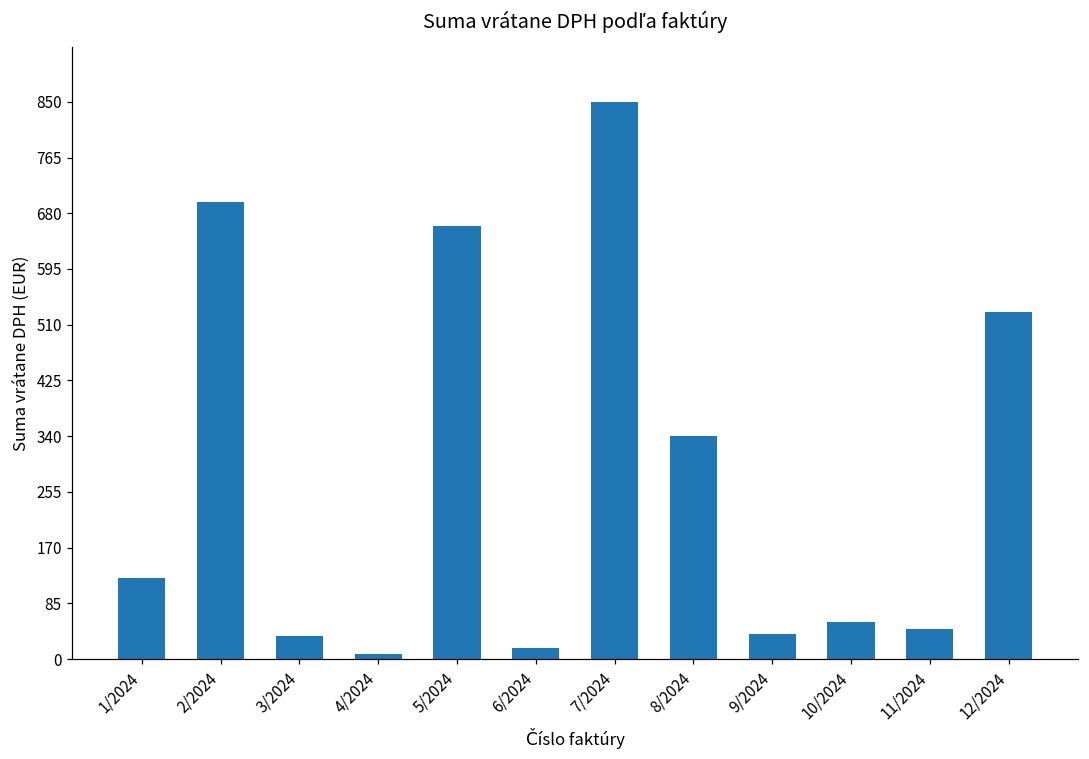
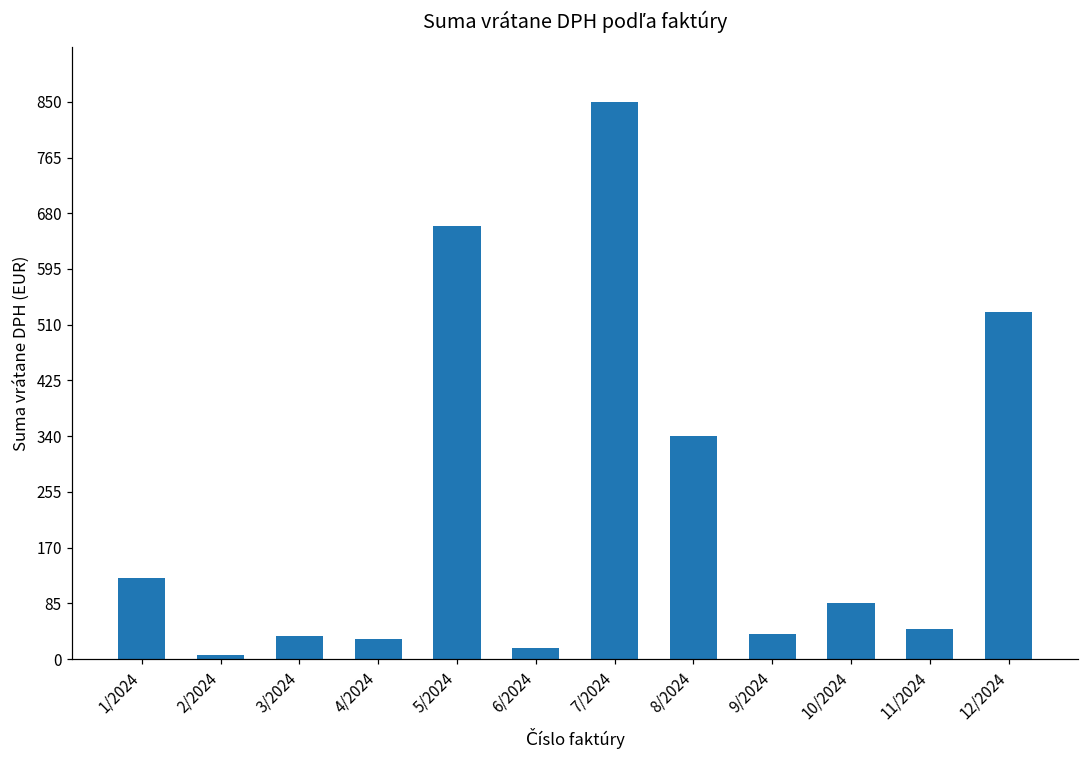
2/2024: 700 -> 10
4/2024: 10 -> 30
10/2024: 60 -> 90
